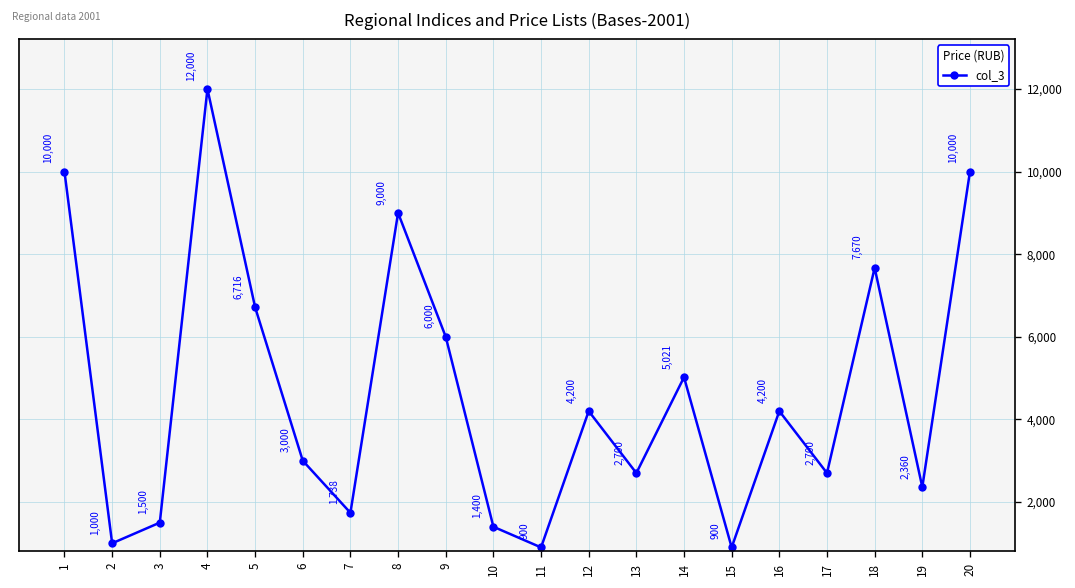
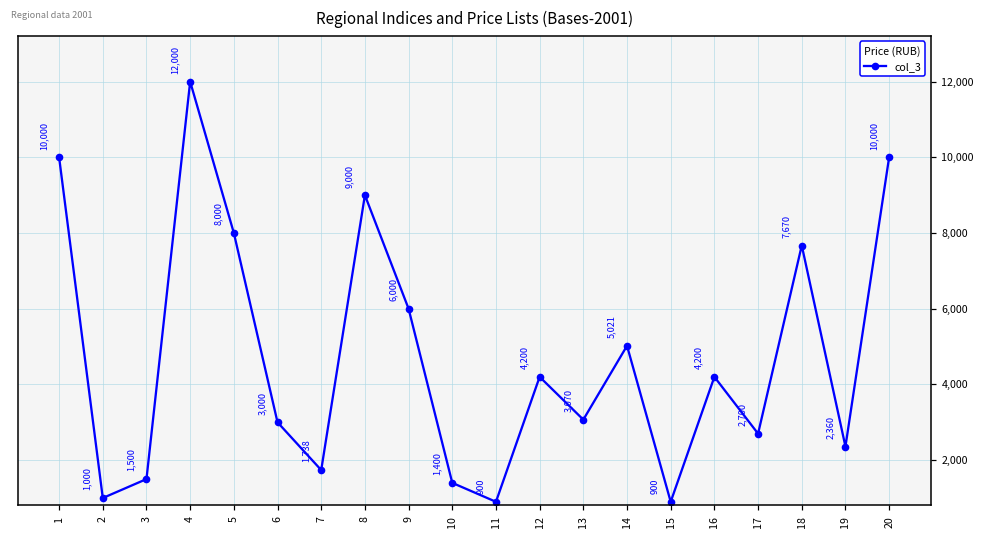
5: 6,716 -> 8,000
13: 2,700 -> 3,070
